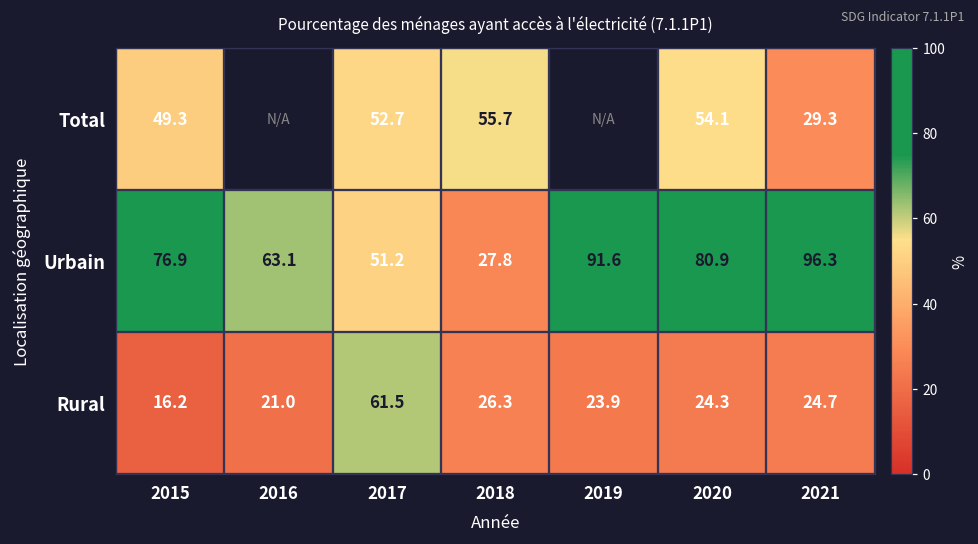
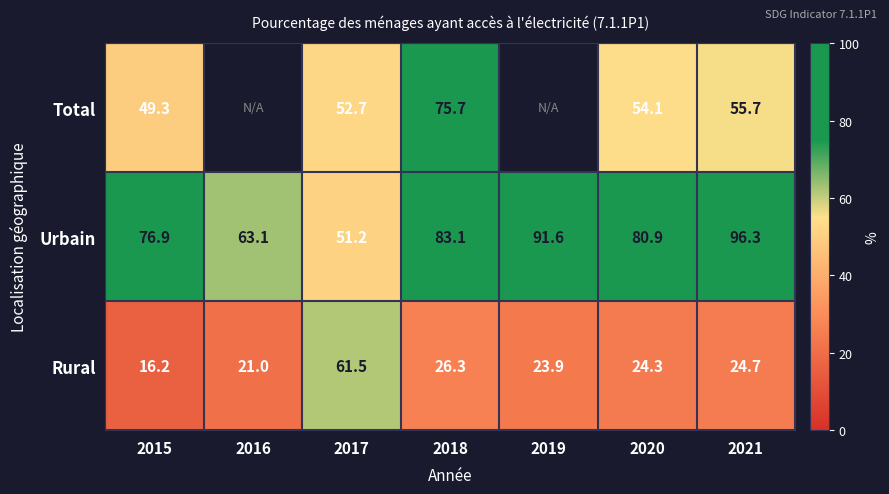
Total, 2018: 55.7 -> 75.7
Total, 2021: 29.3 -> 55.7
Urbain, 2018: 27.8 -> 83.1
